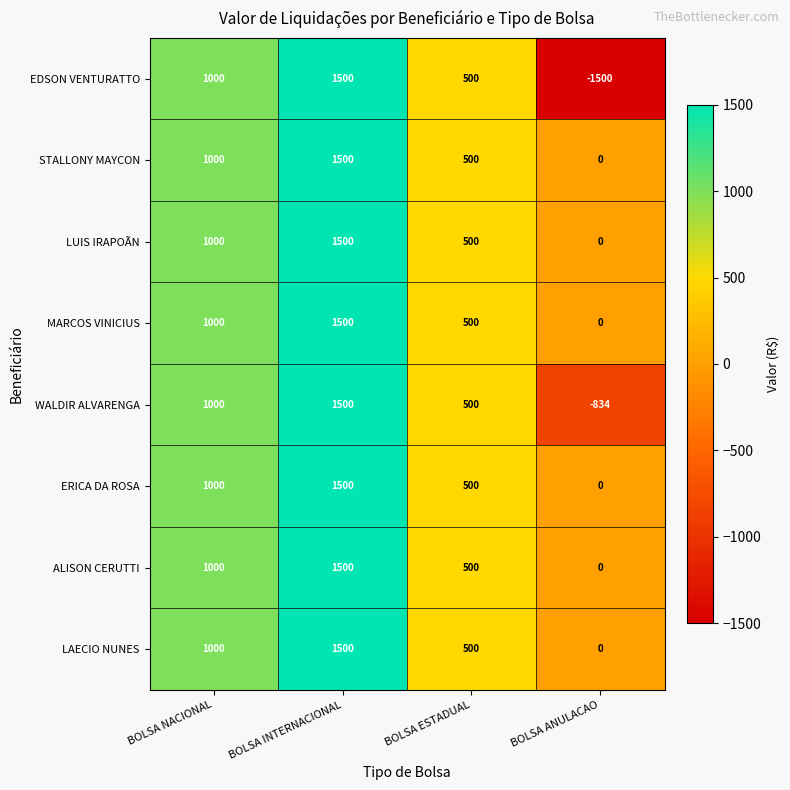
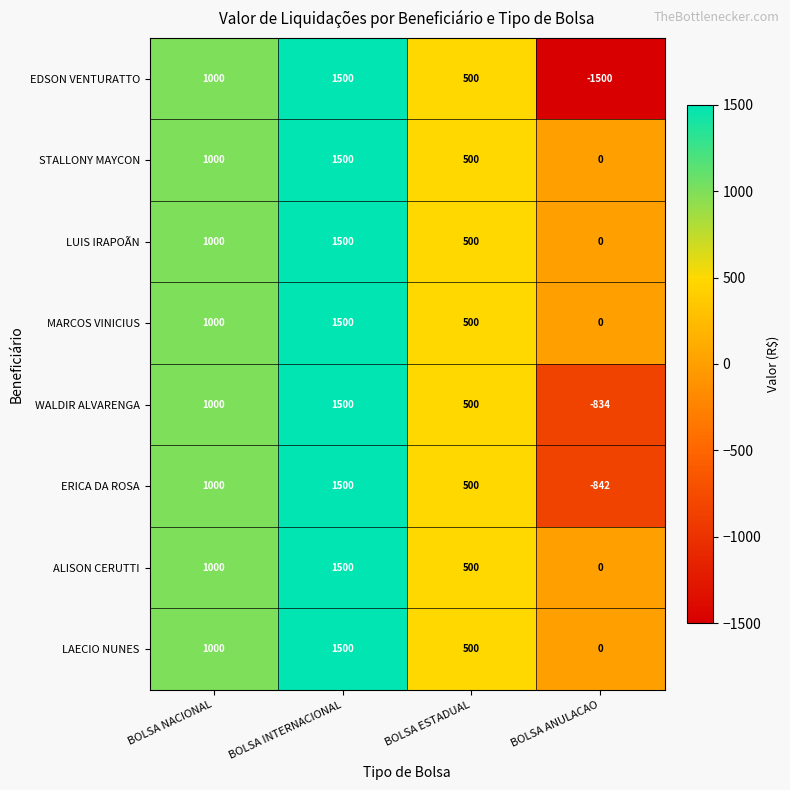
ERICA DA ROSA, BOLSA ANULACAO: 0 -> -842
